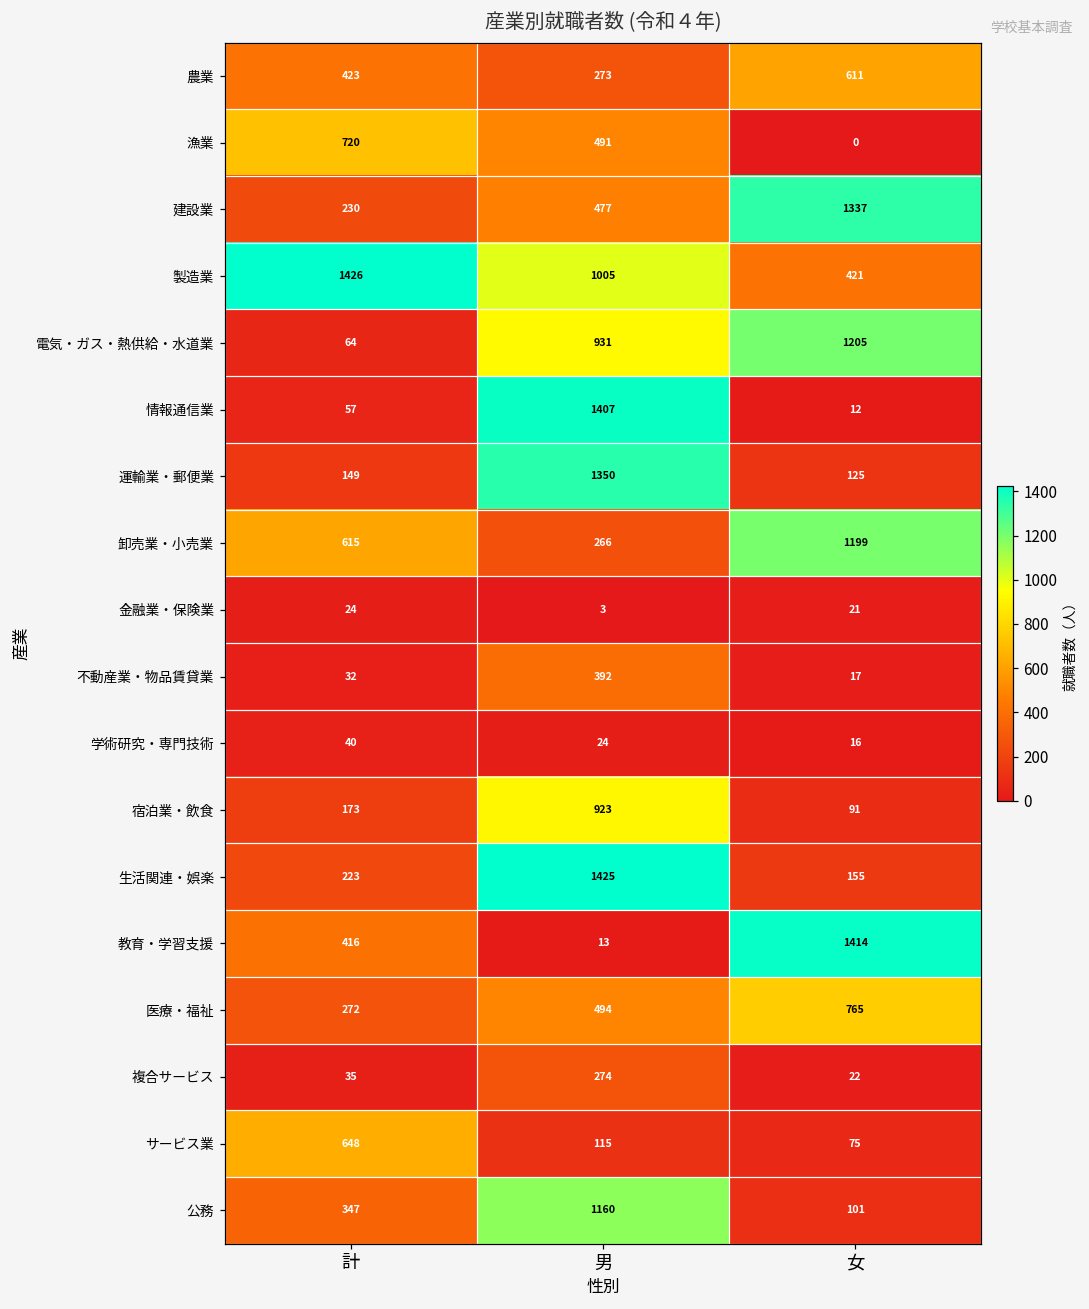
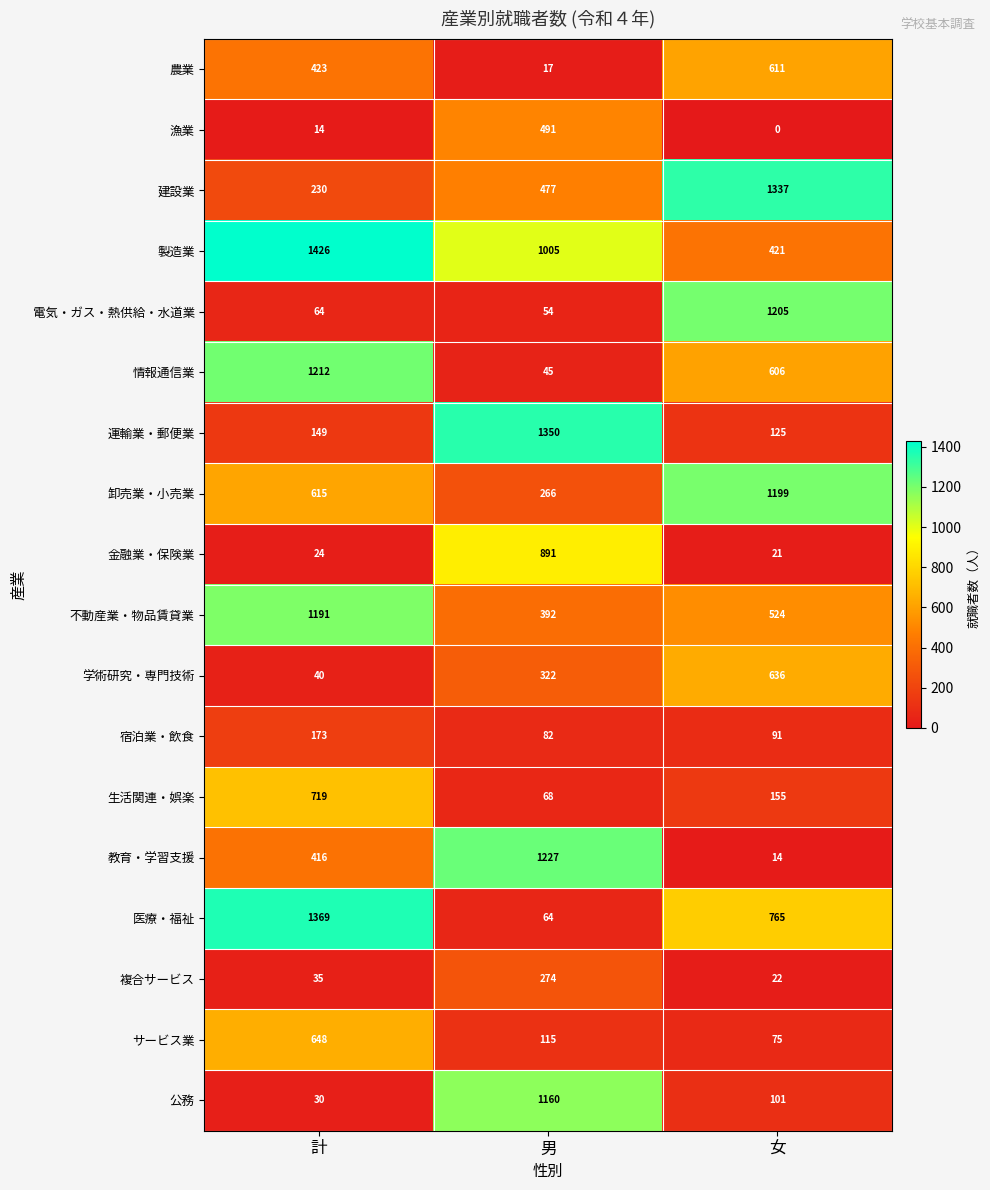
農業, 男: 273 -> 17
漁業, 計: 720 -> 14
電気・ガス・熱供給・水道業, 男: 931 -> 54
情報通信業, 計: 57 -> 1212
情報通信業, 男: 1407 -> 45
情報通信業, 女: 12 -> 606
金融業・保険業, 男: 3 -> 891
不動産業・物品賃貸業, 計: 32 -> 1191
不動産業・物品賃貸業, 女: 17 -> 524
学術研究・専門技術, 男: 24 -> 322
学術研究・専門技術, 女: 16 -> 636
宿泊業・飲食, 男: 923 -> 82
生活関連・娯楽, 計: 223 -> 719
生活関連・娯楽, 男: 1425 -> 68
教育・学習支援, 男: 13 -> 1227
教育・学習支援, 女: 1414 -> 14
医療・福祉, 計: 272 -> 1369
医療・福祉, 男: 494 -> 64
公務, 計: 347 -> 30
